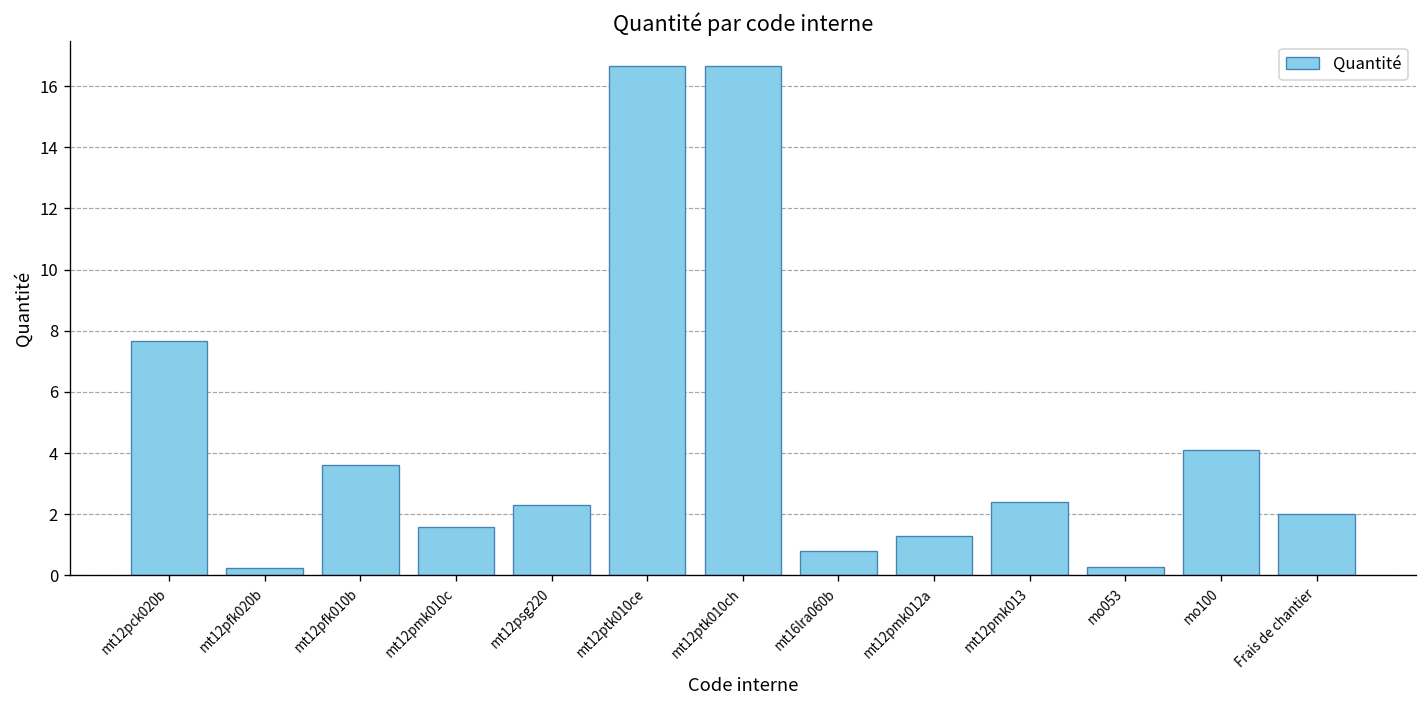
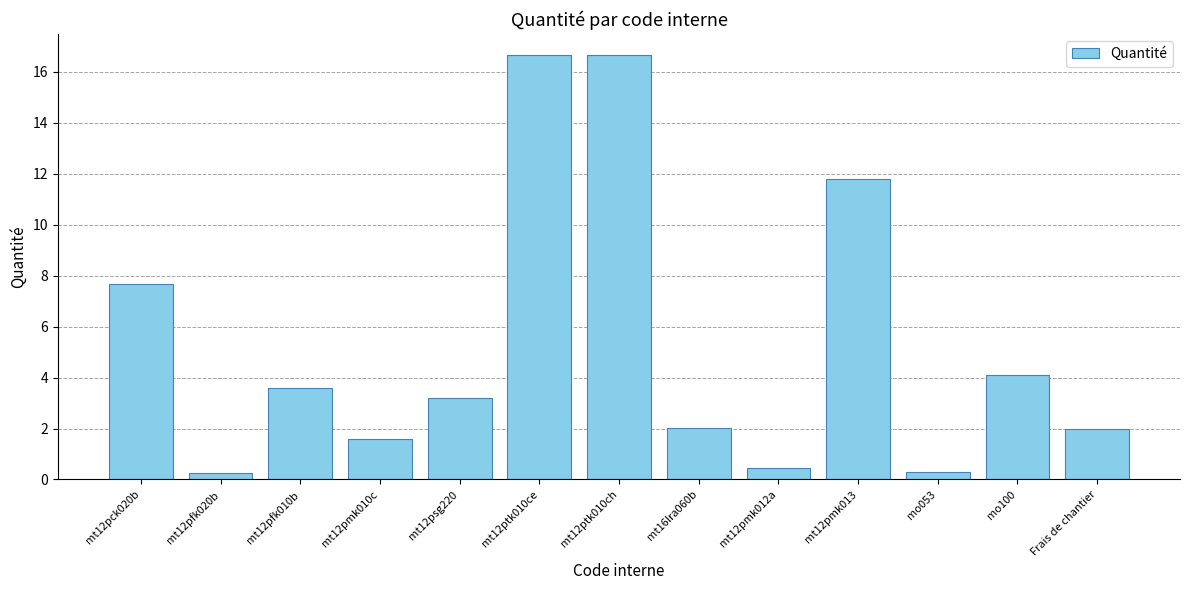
mt12psg220: 2.3 -> 3.2
mt16lra060b: 0.8 -> 2.0
mt12pmk012a: 1.3 -> 0.5
mt12pmk013: 2.4 -> 11.8
